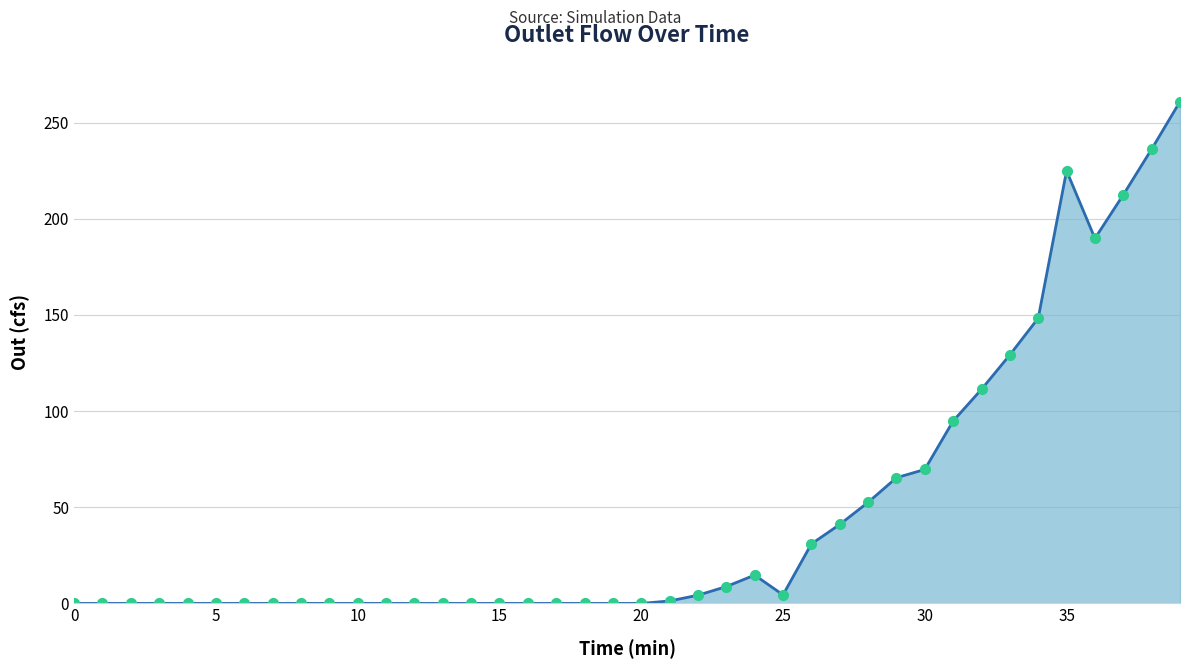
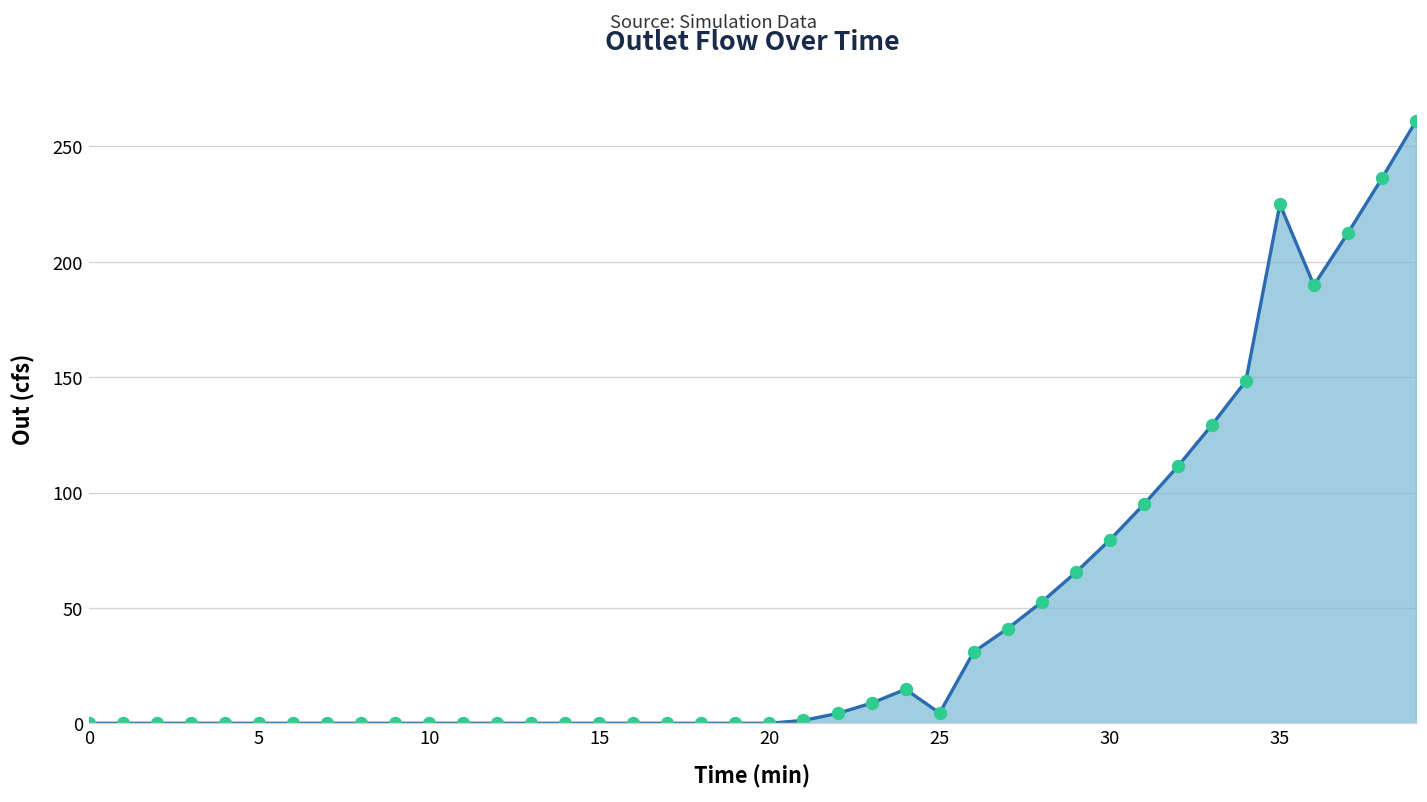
30: 70 -> 79
